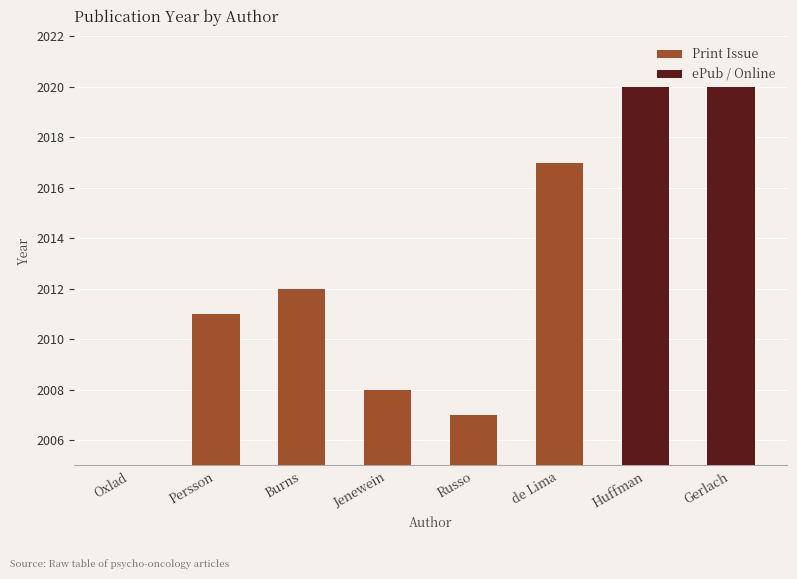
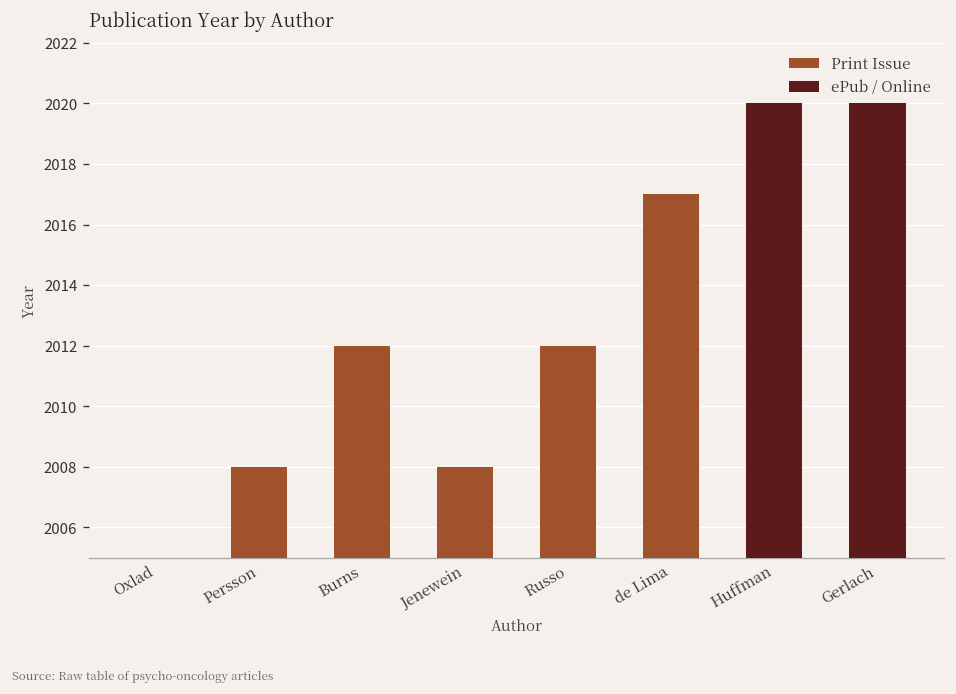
Persson: 2011 -> 2008
Russo: 2007 -> 2012
